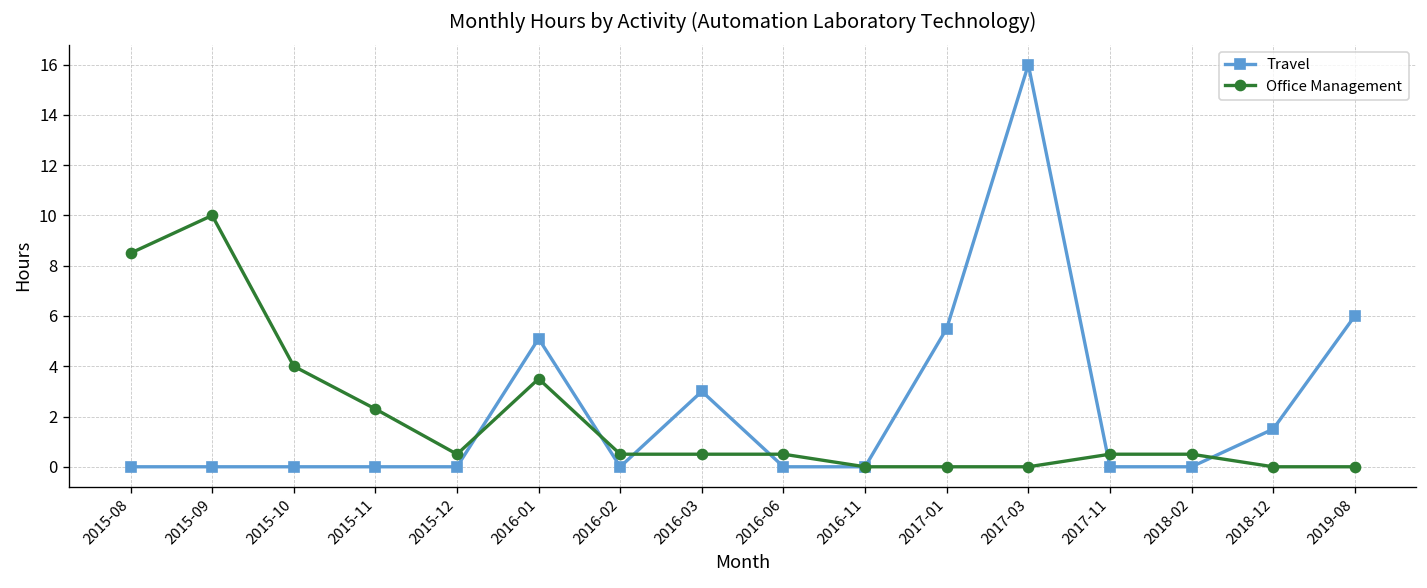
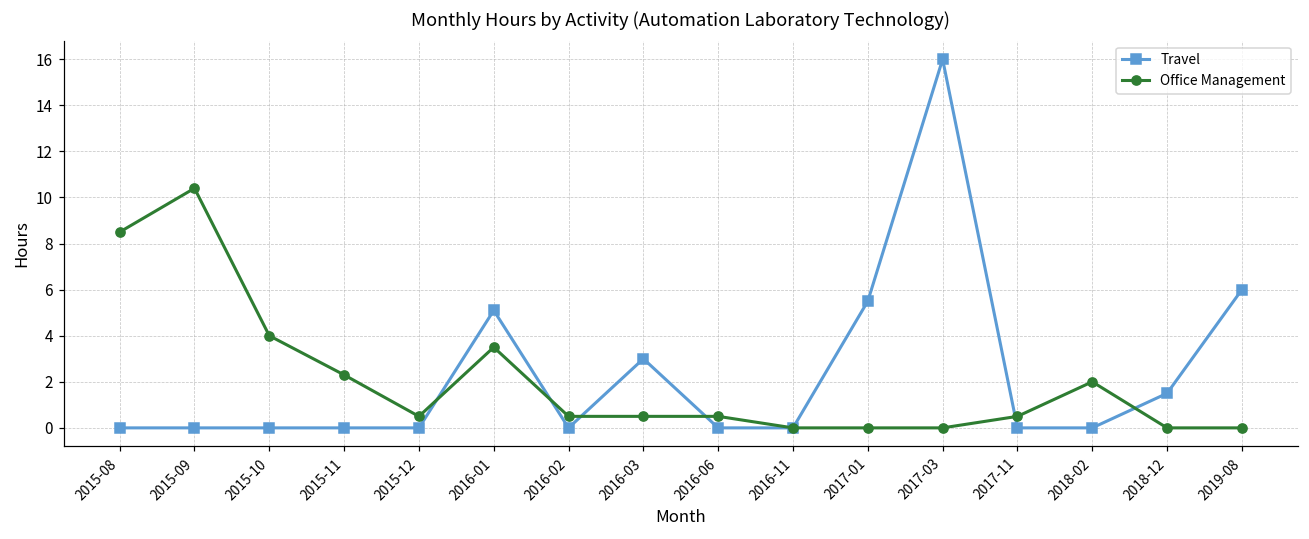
Office Management, 2015-09: 10.0 -> 10.4
Office Management, 2018-02: 0.5 -> 2.0
